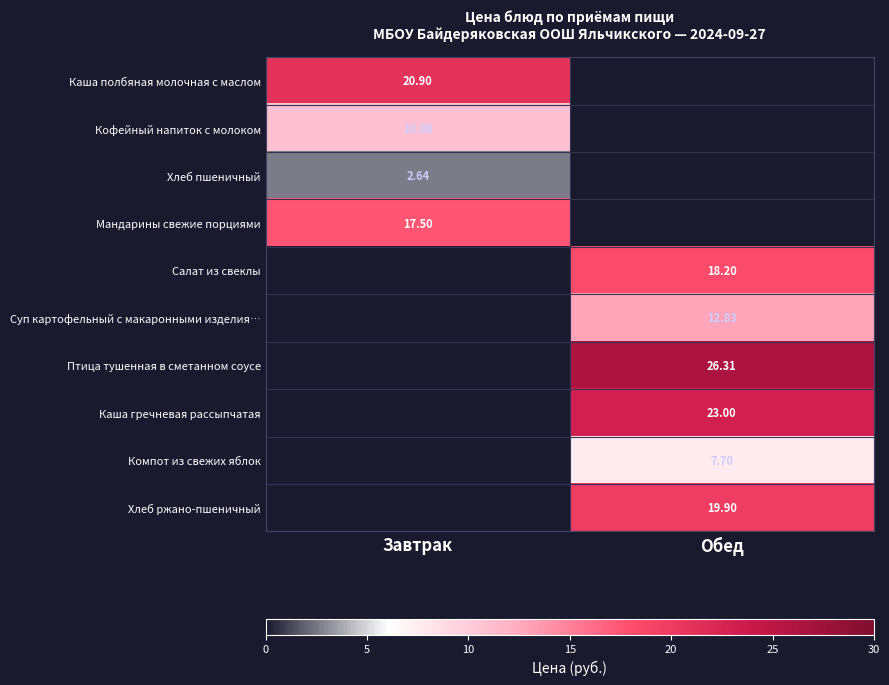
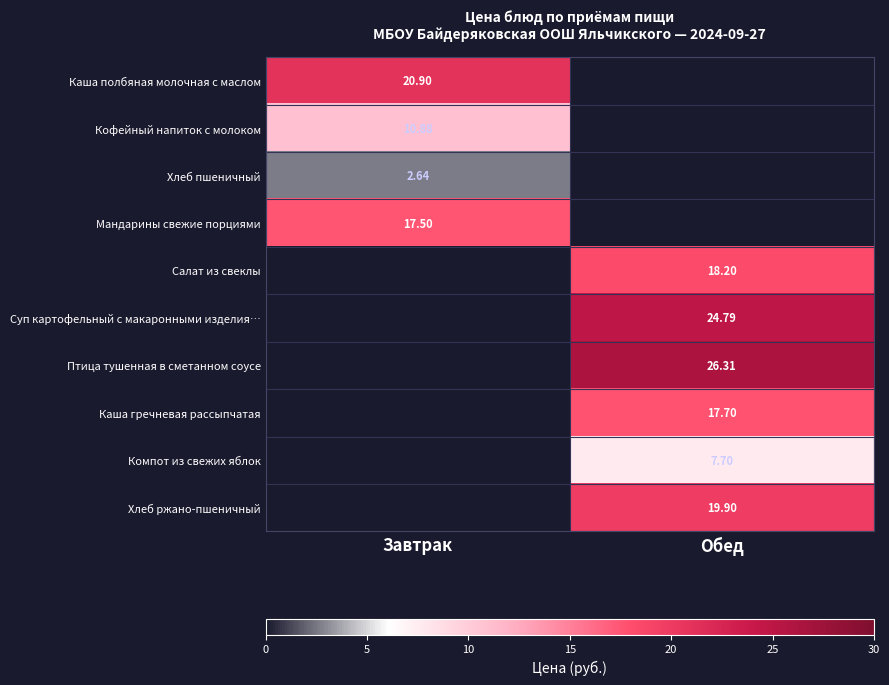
Суп картофельный с макаронными изделия…, Обед: 12.83 -> 24.79
Каша гречневая рассыпчатая, Обед: 23.00 -> 17.70
